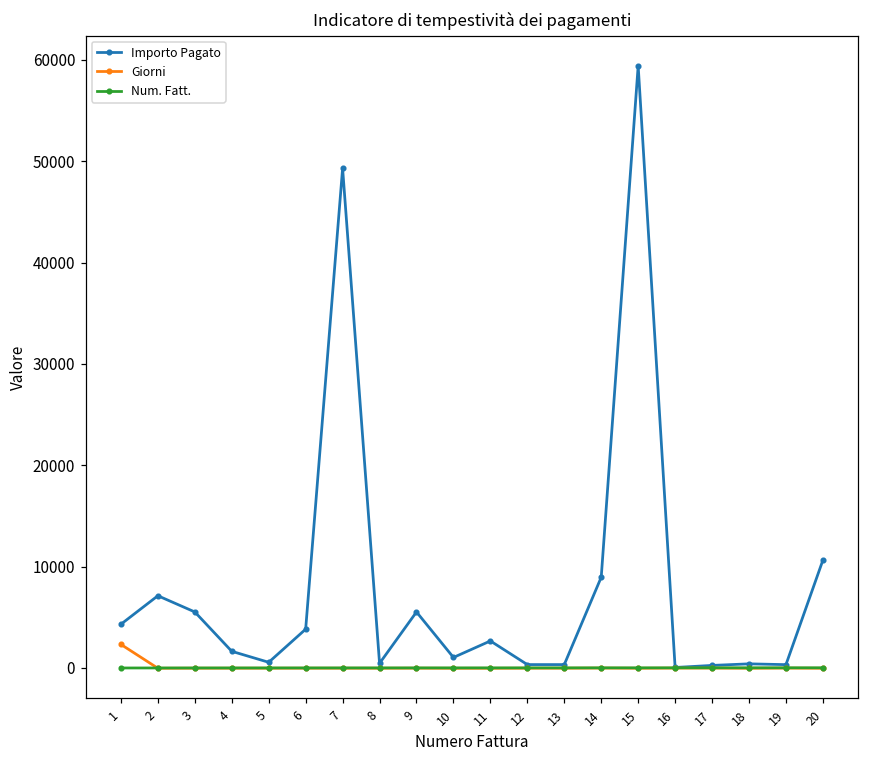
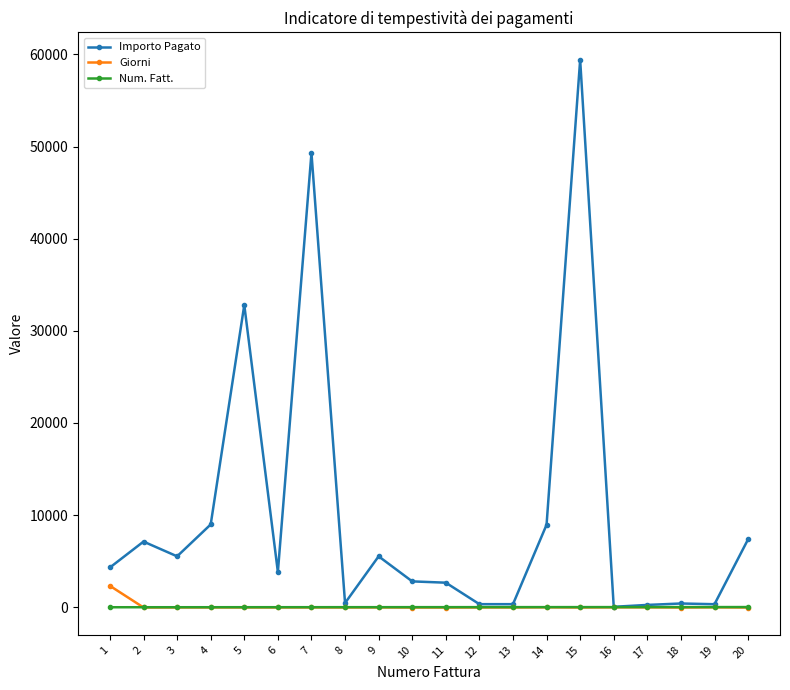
Importo Pagato, 4: 2000 -> 9000
Importo Pagato, 5: 1000 -> 33000
Importo Pagato, 10: 1000 -> 3000
Importo Pagato, 20: 11000 -> 7000
